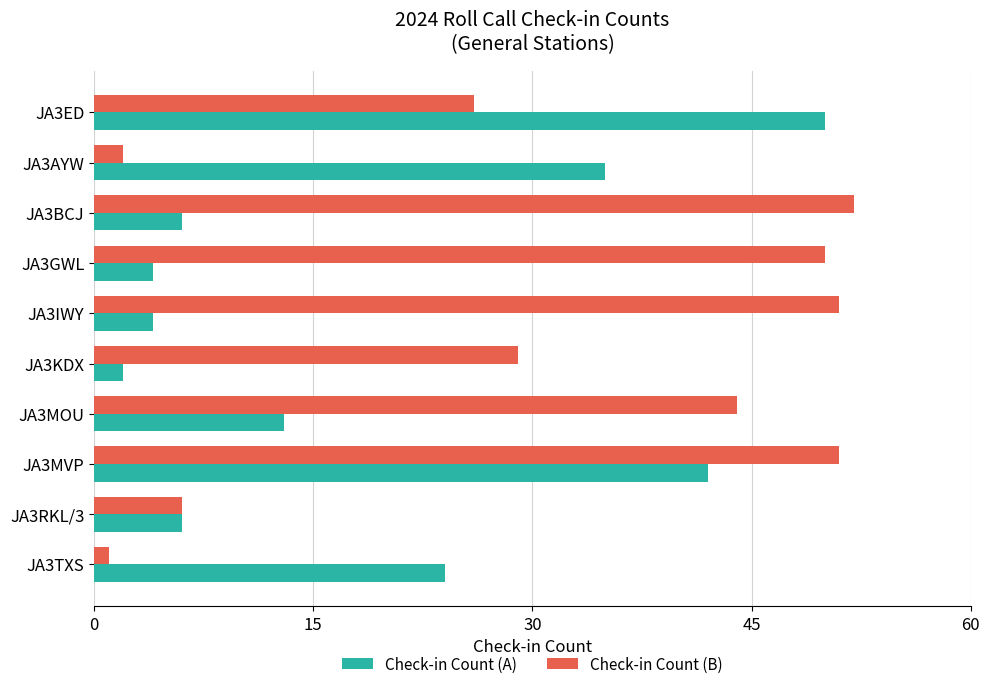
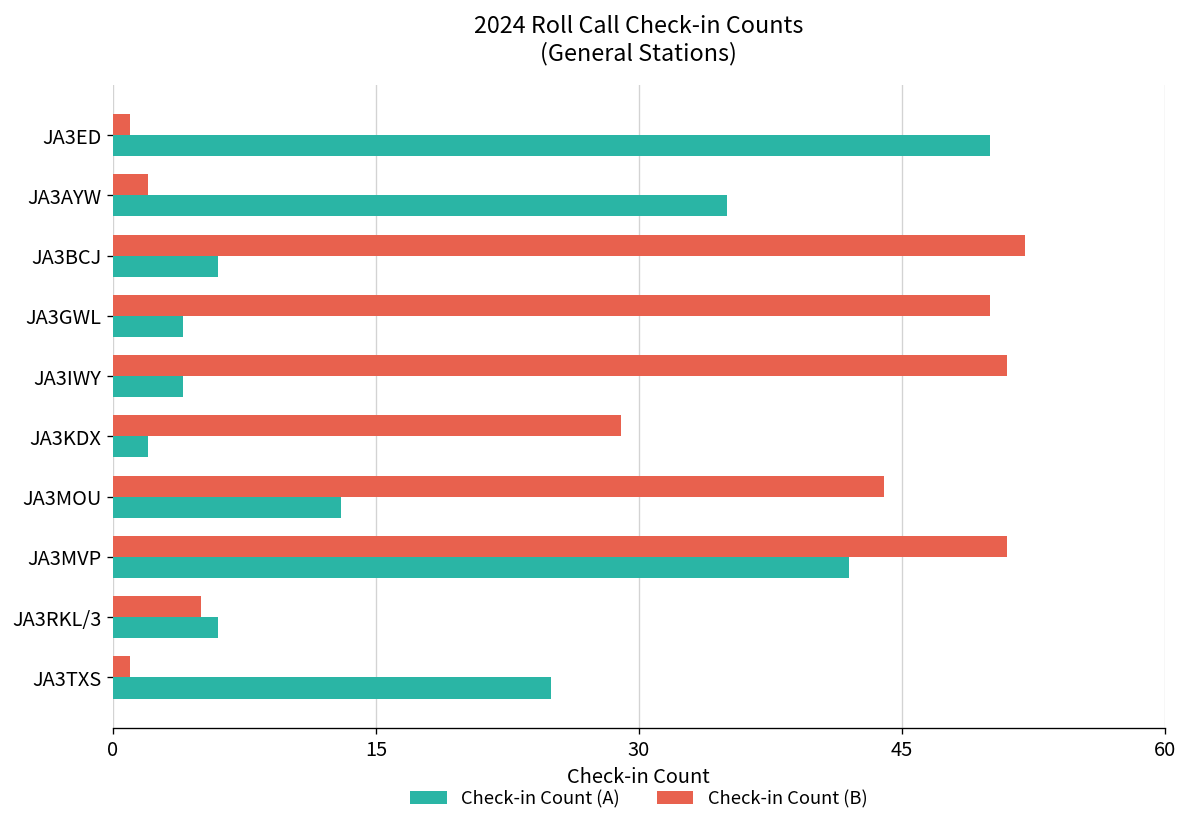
Check-in Count (B), JA3ED: 26 -> 1
Check-in Count (B), JA3RKL/3: 6 -> 5
Check-in Count (A), JA3TXS: 24 -> 25
